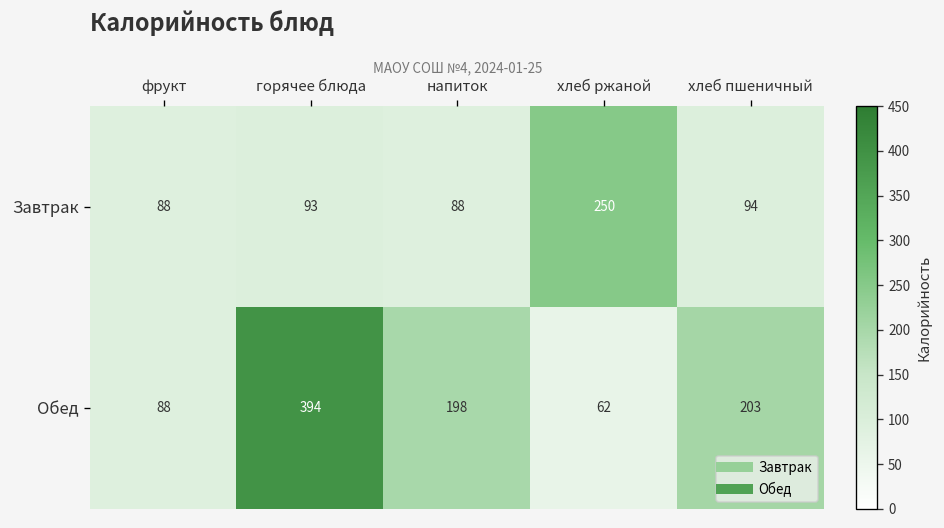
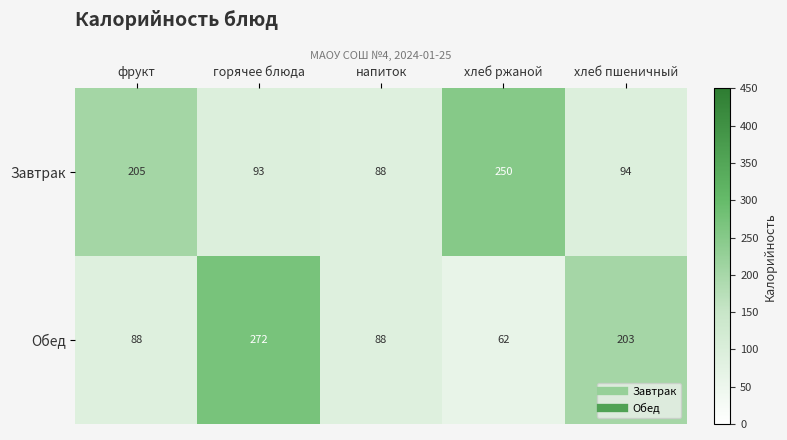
Завтрак, фрукт: 88 -> 205
Обед, горячее блюда: 394 -> 272
Обед, напиток: 198 -> 88
